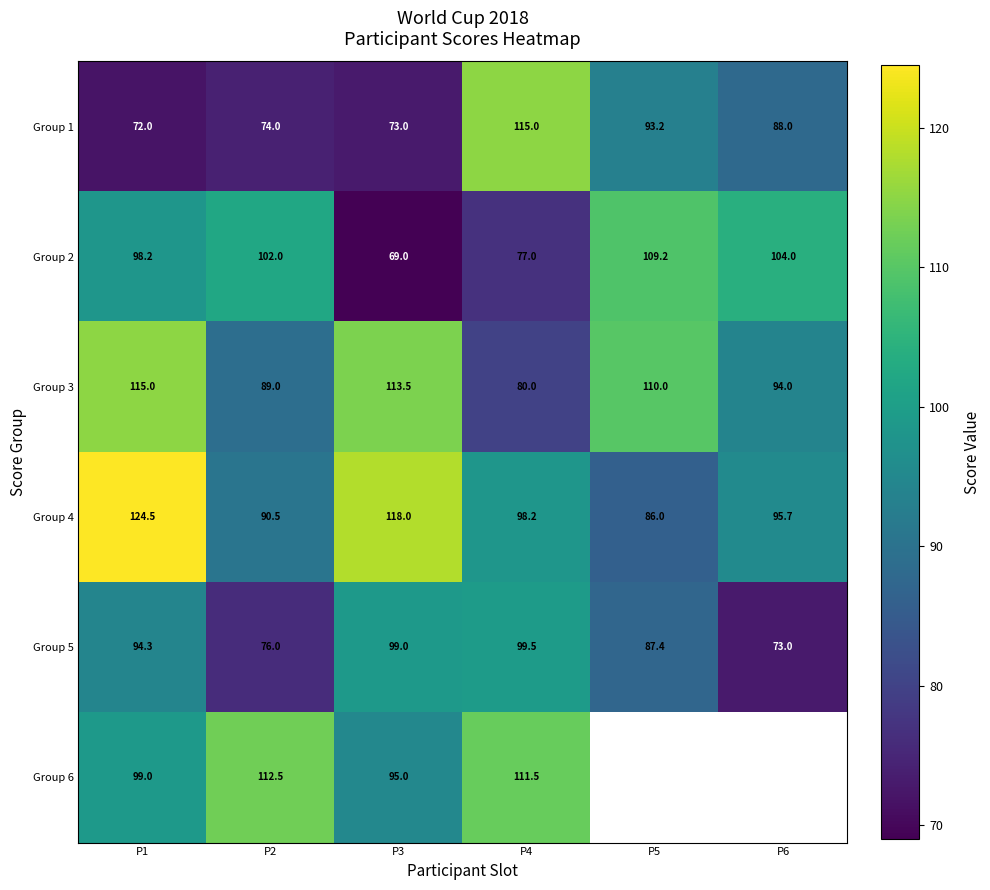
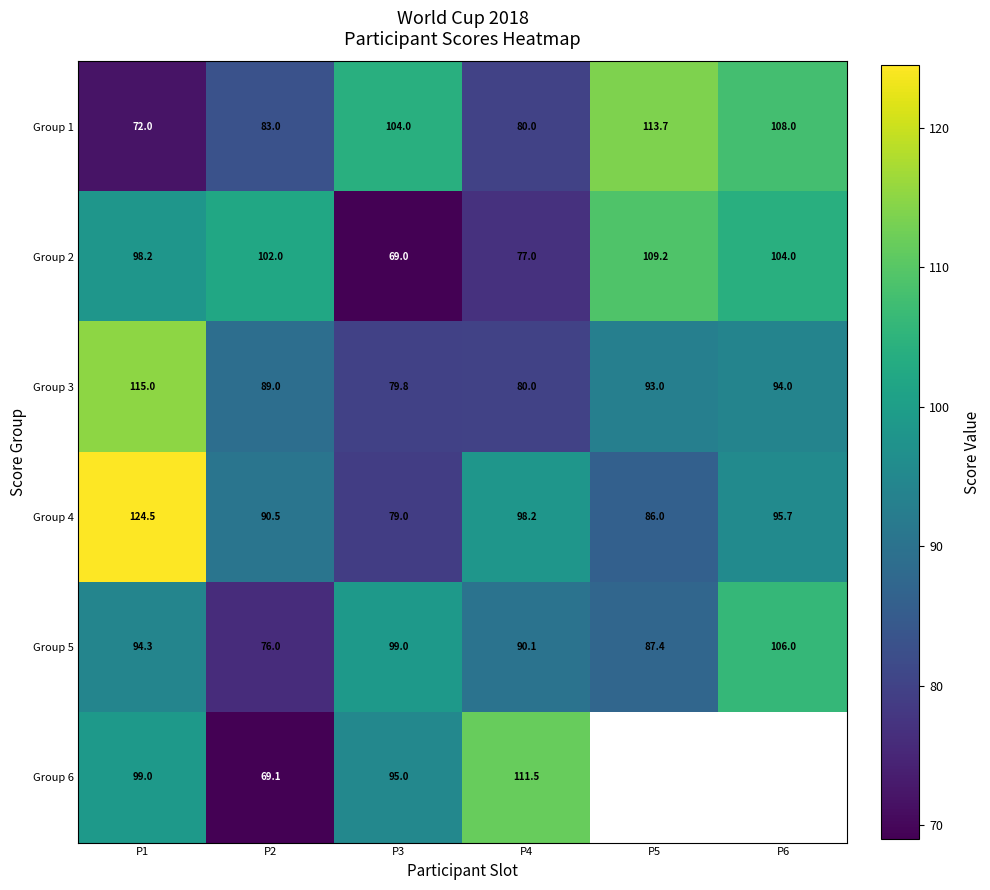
Group 1, P2: 74.0 -> 83.0
Group 1, P3: 73.0 -> 104.0
Group 1, P4: 115.0 -> 80.0
Group 1, P5: 93.2 -> 113.7
Group 1, P6: 88.0 -> 108.0
Group 3, P3: 113.5 -> 79.8
Group 3, P5: 110.0 -> 93.0
Group 4, P3: 118.0 -> 79.0
Group 5, P4: 99.5 -> 90.1
Group 5, P6: 73.0 -> 106.0
Group 6, P2: 112.5 -> 69.1
